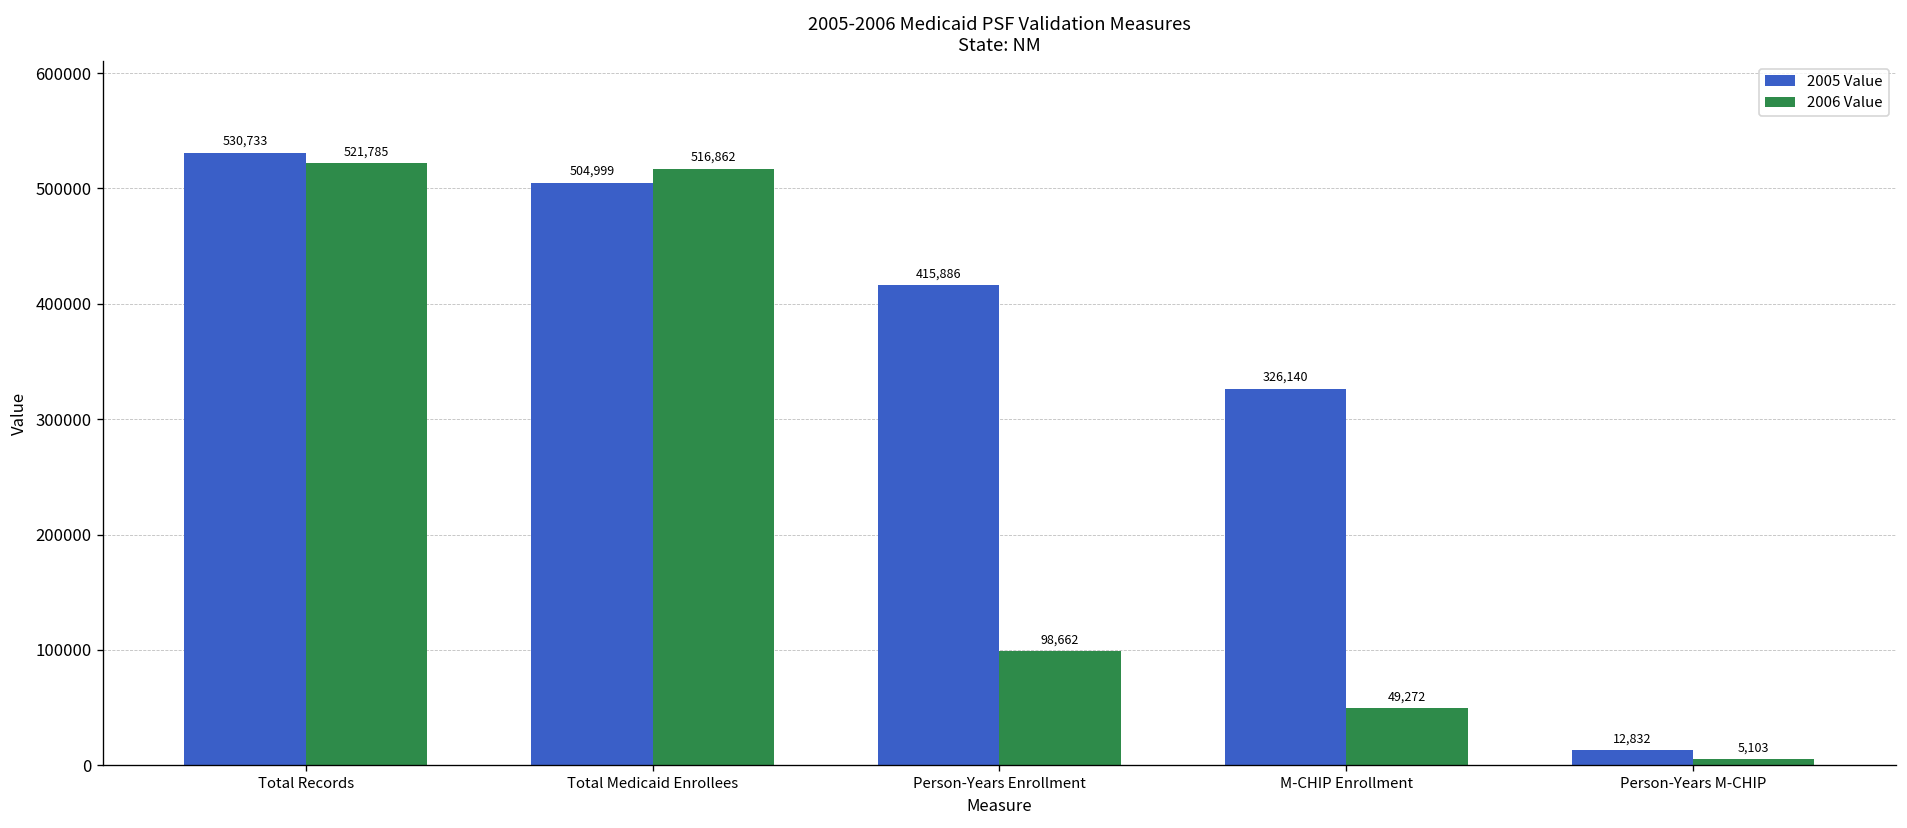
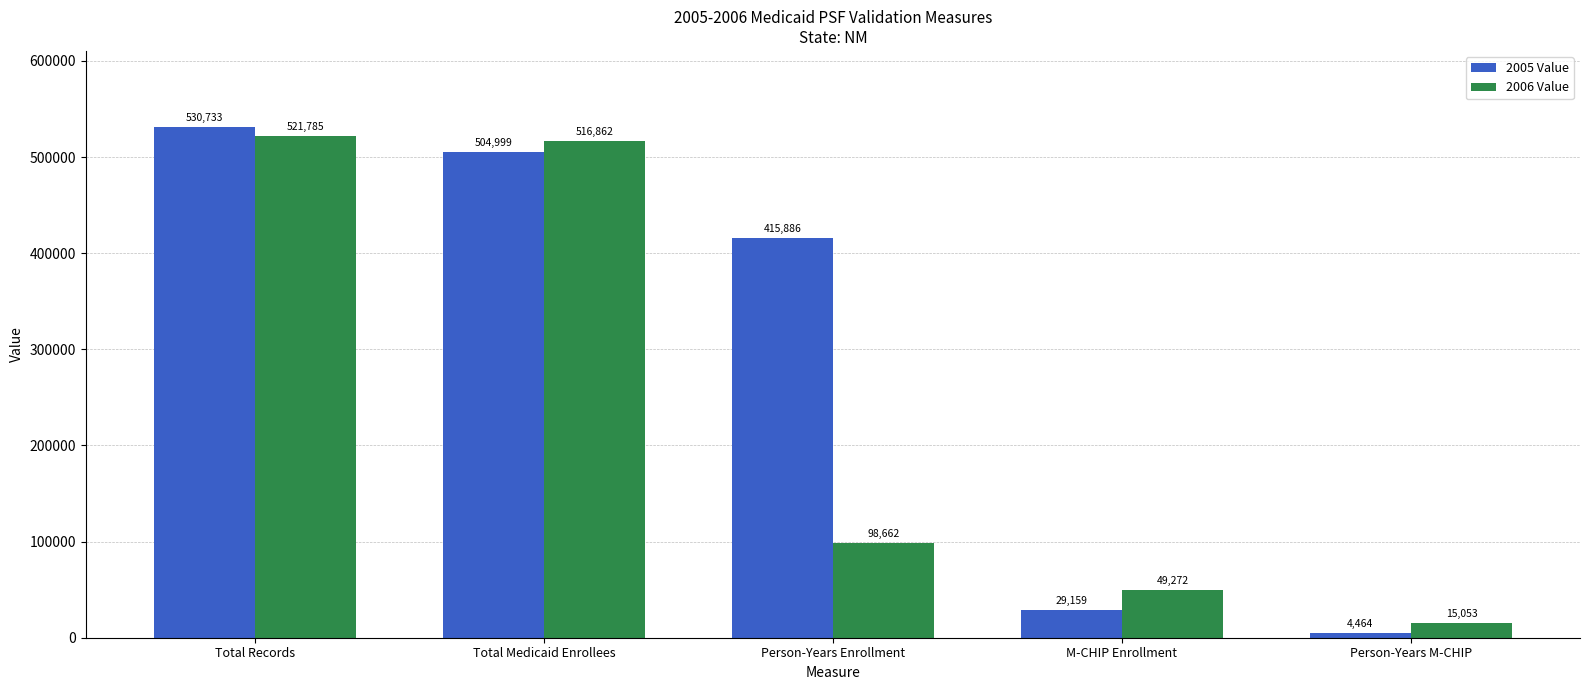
2005 Value, M-CHIP Enrollment: 326,140 -> 29,159
2005 Value, Person-Years M-CHIP: 12,832 -> 4,464
2006 Value, Person-Years M-CHIP: 5,103 -> 15,053
